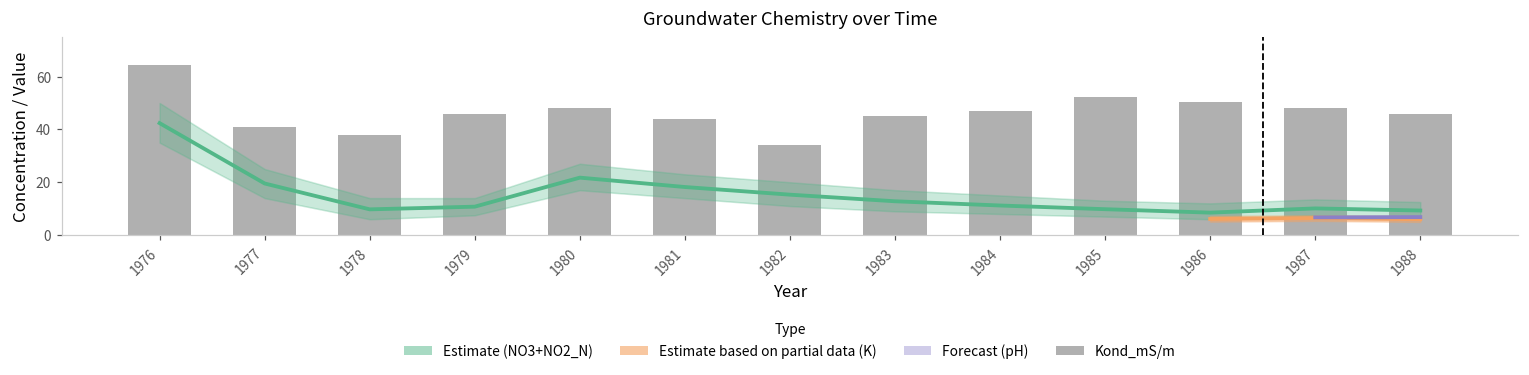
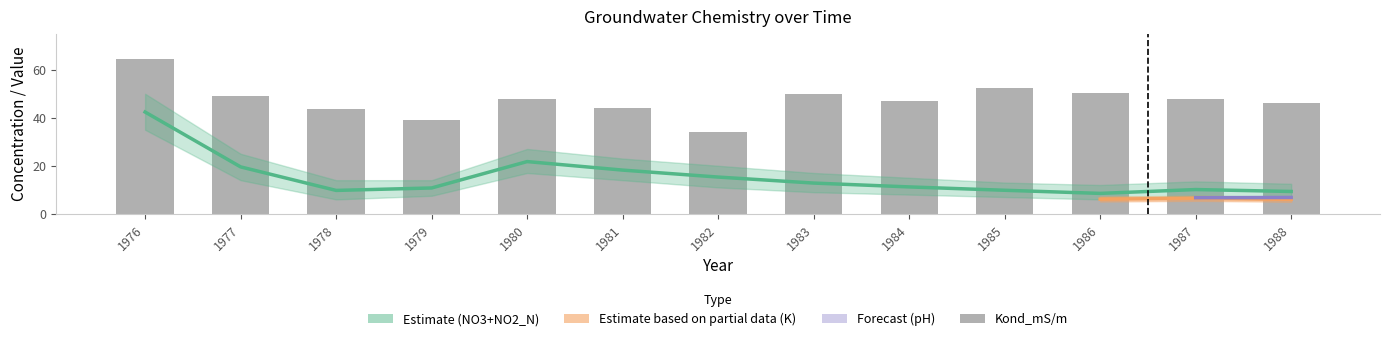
Kond_mS/m, 1977: 41 -> 49
Kond_mS/m, 1978: 38 -> 44
Kond_mS/m, 1979: 46 -> 39
Kond_mS/m, 1983: 45 -> 50
